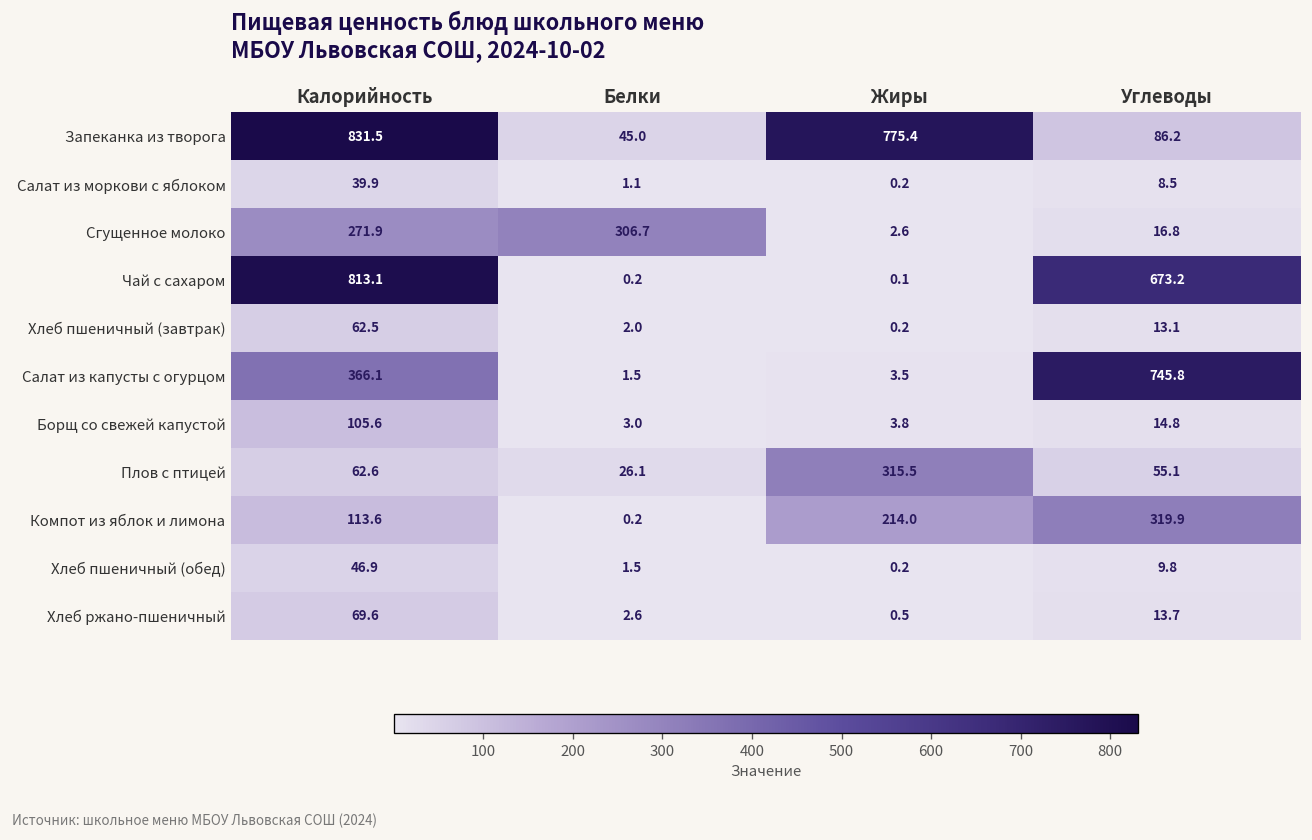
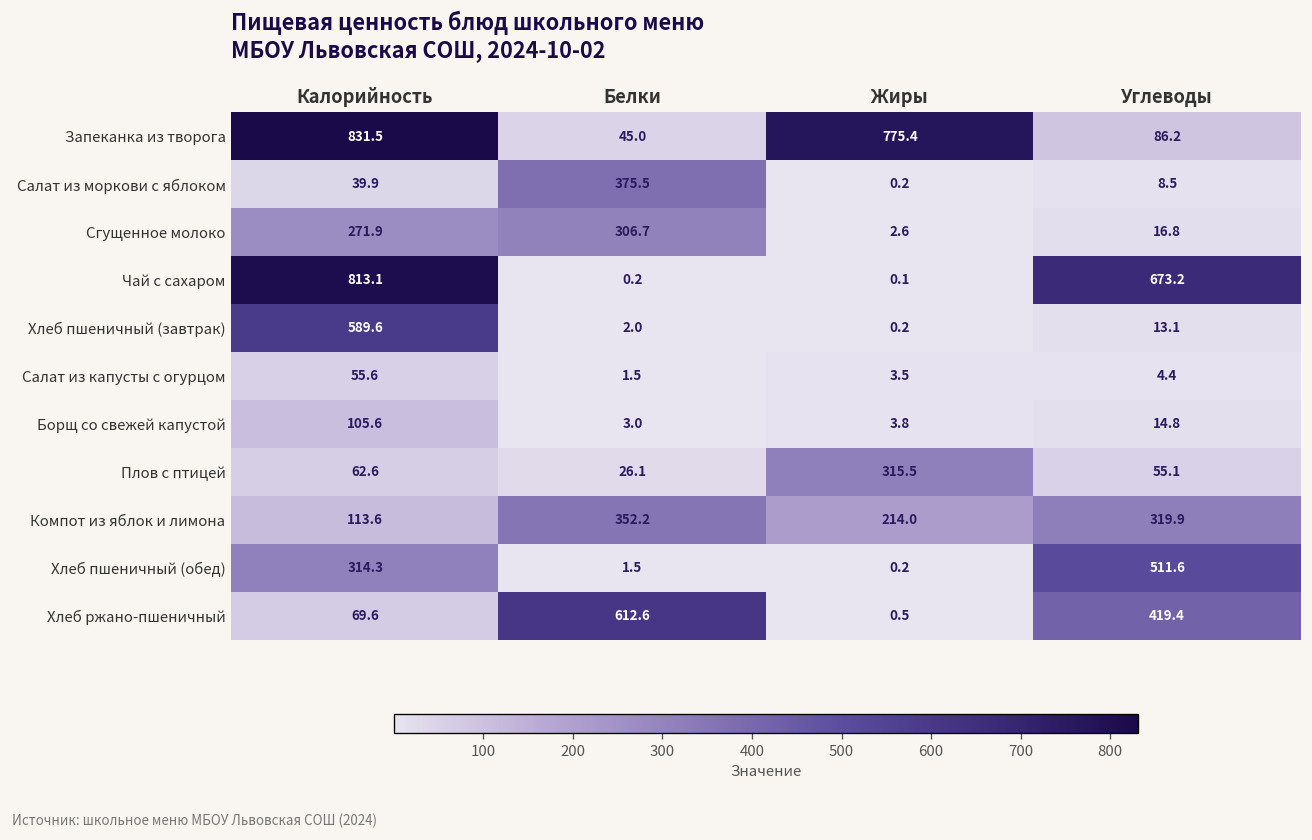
Салат из моркови с яблоком, Белки: 1.1 -> 375.5
Хлеб пшеничный (завтрак), Калорийность: 62.5 -> 589.6
Салат из капусты с огурцом, Калорийность: 366.1 -> 55.6
Салат из капусты с огурцом, Углеводы: 745.8 -> 4.4
Компот из яблок и лимона, Белки: 0.2 -> 352.2
Хлеб пшеничный (обед), Калорийность: 46.9 -> 314.3
Хлеб пшеничный (обед), Углеводы: 9.8 -> 511.6
Хлеб ржано-пшеничный, Белки: 2.6 -> 612.6
Хлеб ржано-пшеничный, Углеводы: 13.7 -> 419.4
